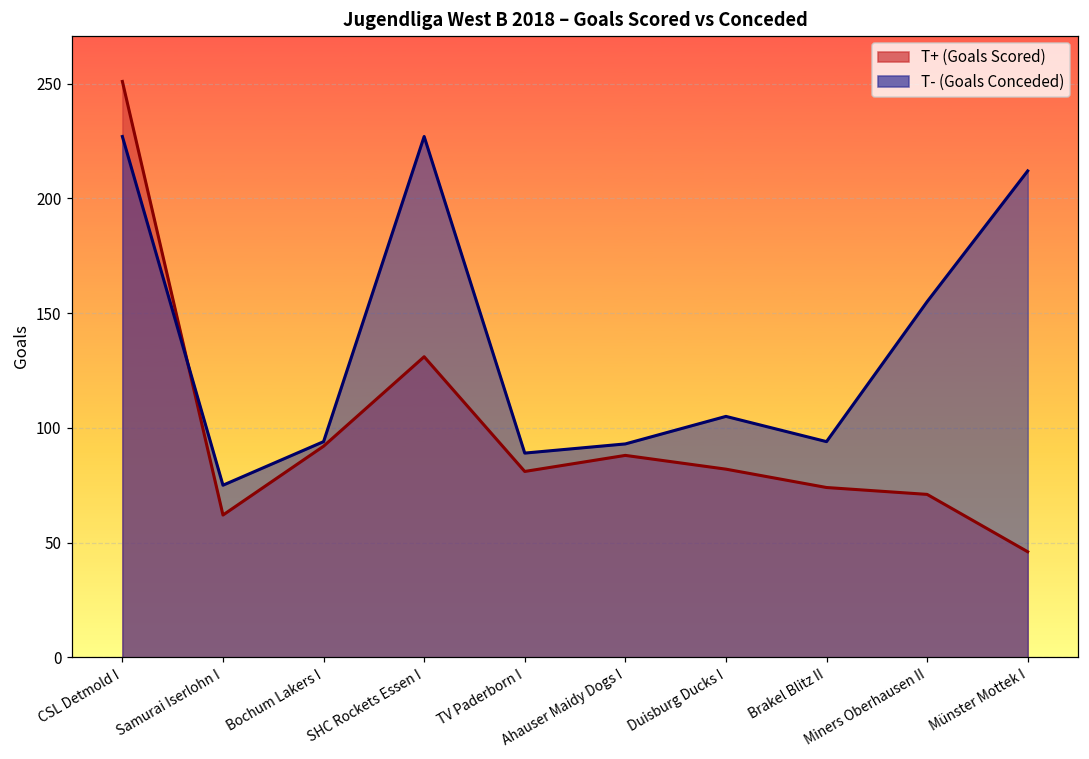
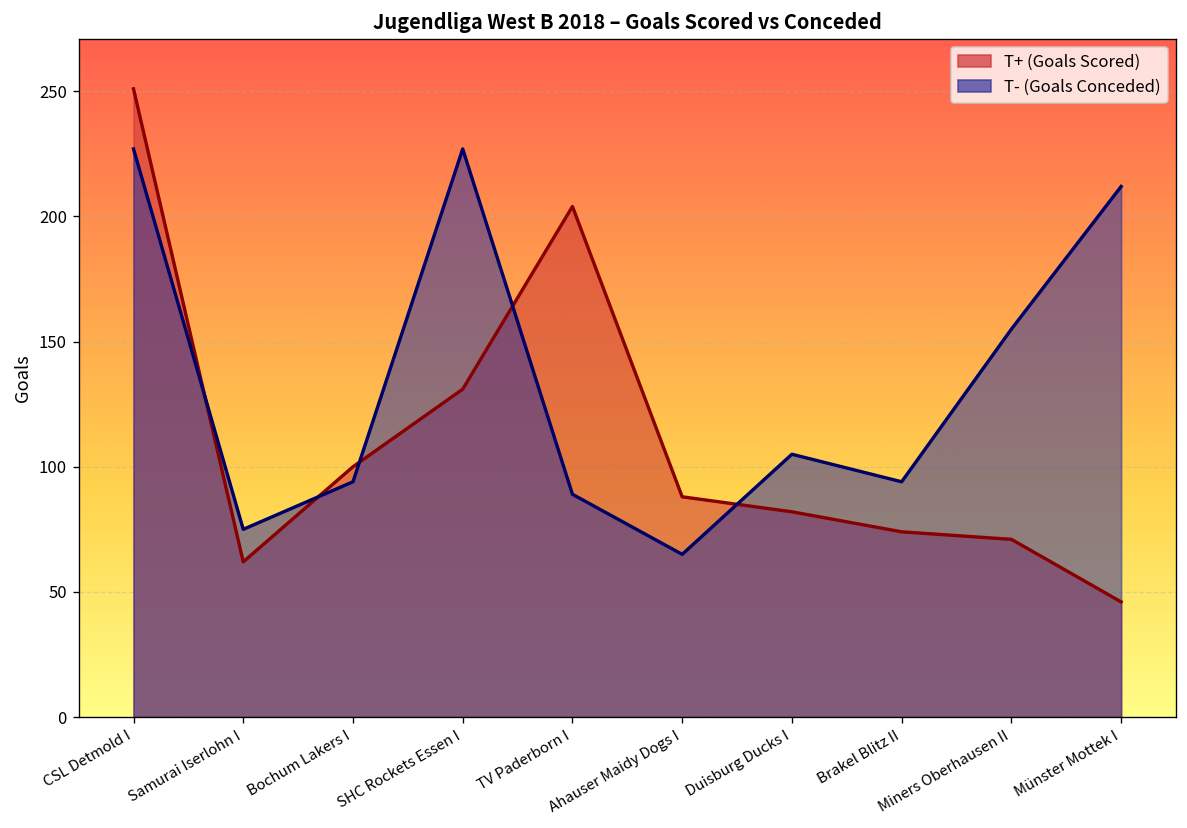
T+ (Goals Scored), Bochum Lakers I: 92 -> 100
T+ (Goals Scored), TV Paderborn I: 81 -> 204
T- (Goals Conceded), Ahauser Maidy Dogs I: 93 -> 65
